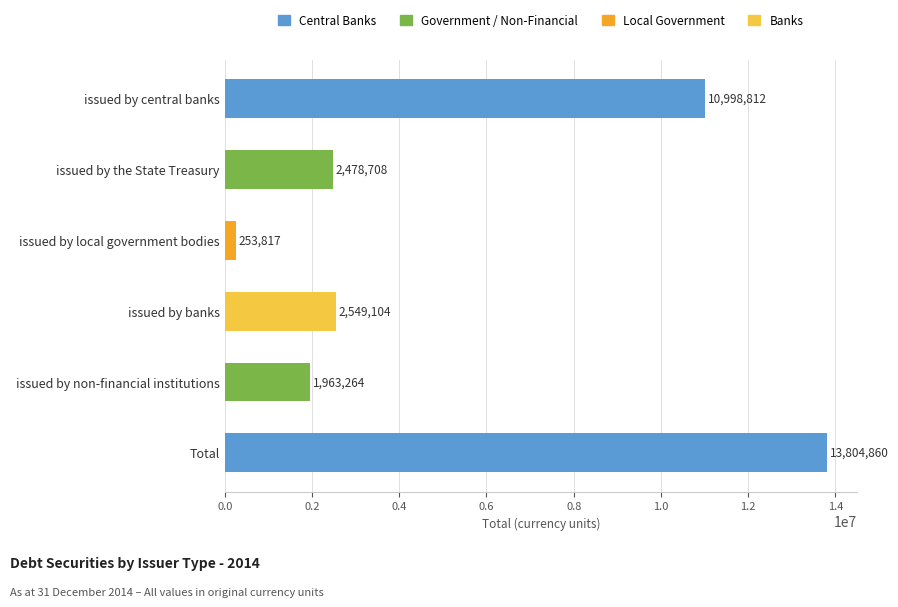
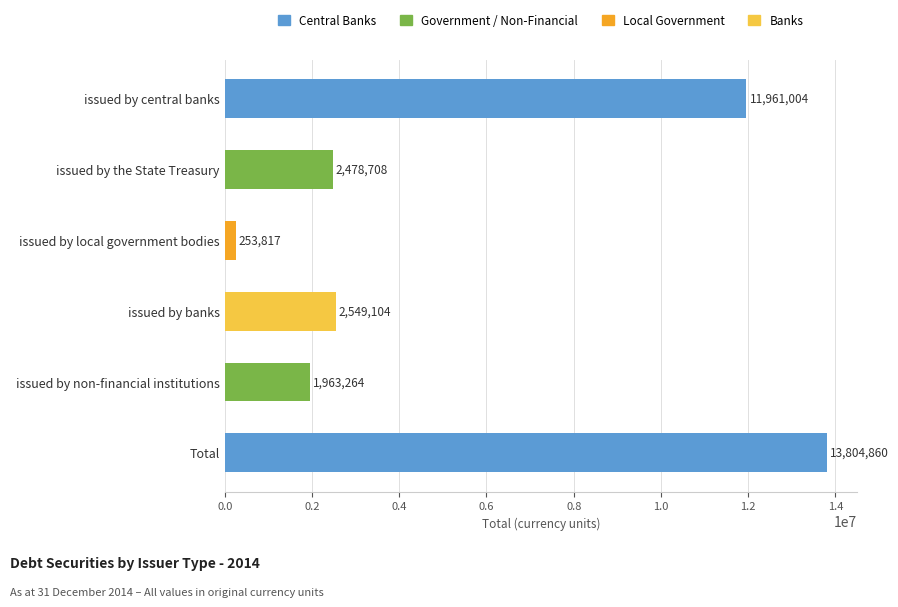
issued by central banks: 10,998,812 -> 11,961,004
